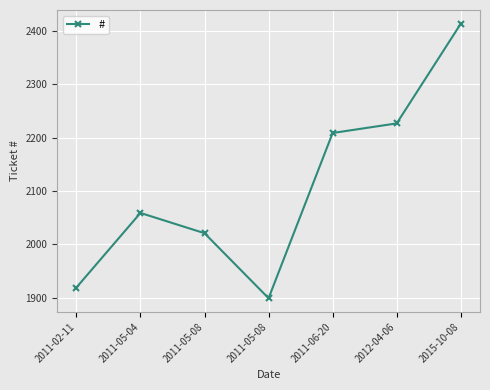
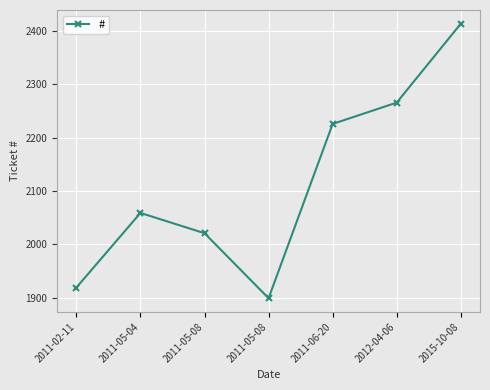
2011-06-20: 2210 -> 2230
2012-04-06: 2230 -> 2270
